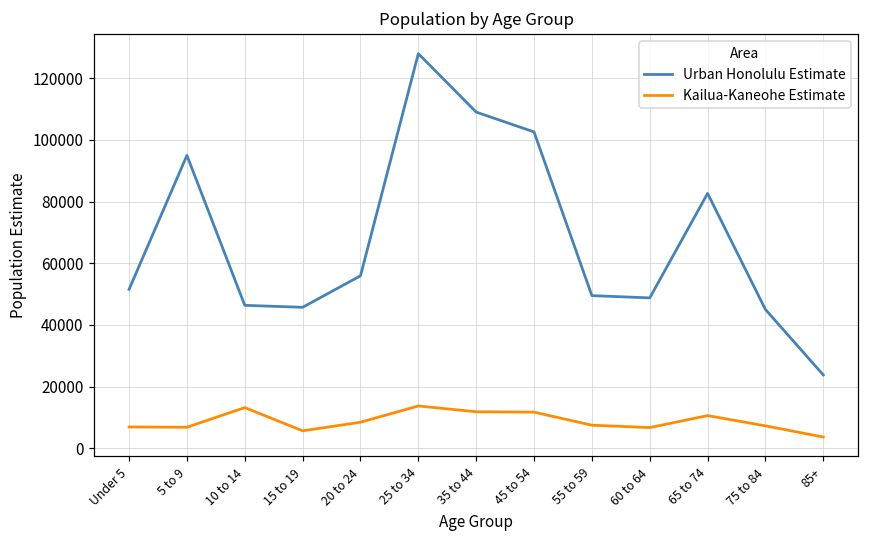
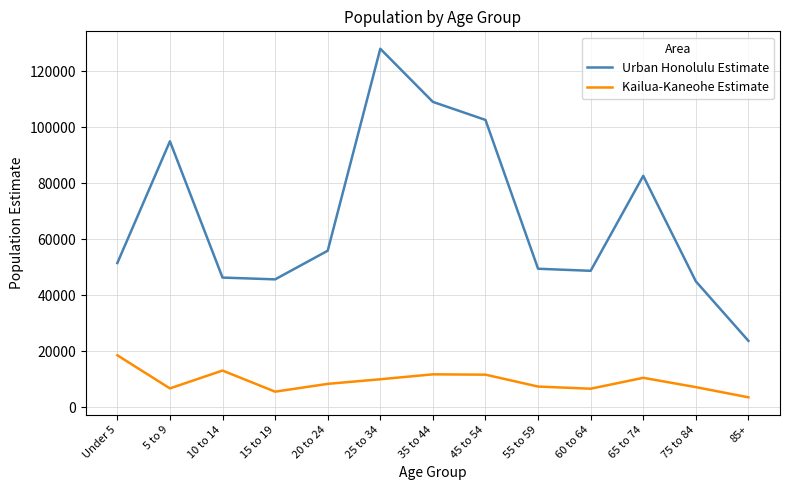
Kailua-Kaneohe Estimate, Under 5: 7000 -> 19000
Kailua-Kaneohe Estimate, 25 to 34: 14000 -> 10000
